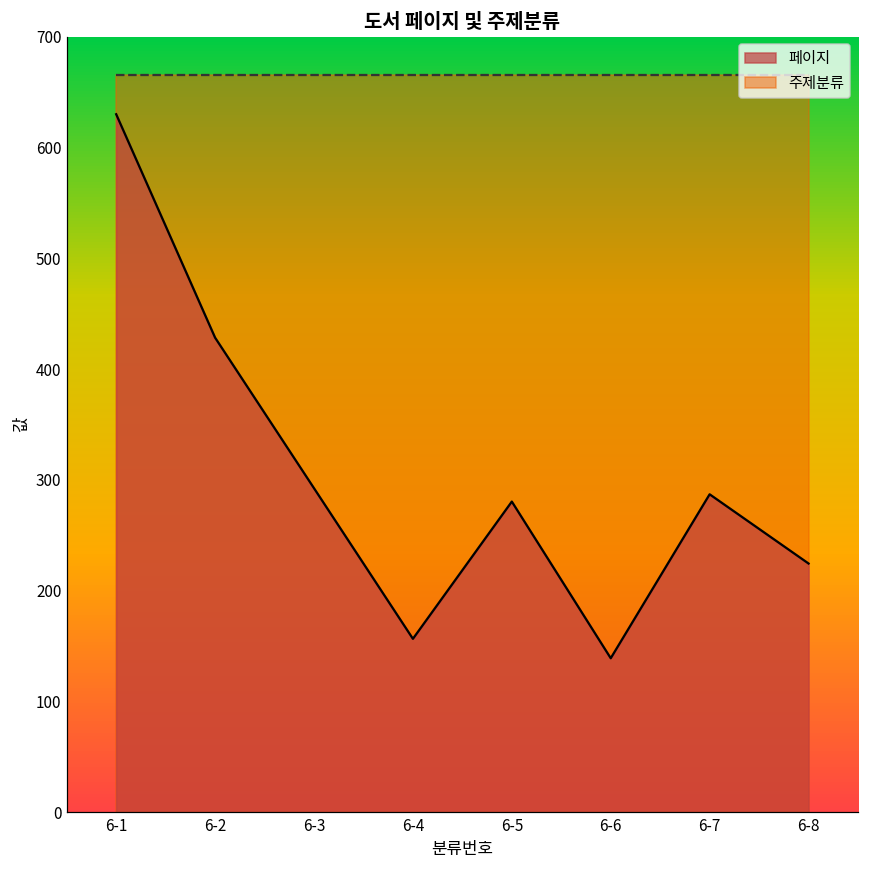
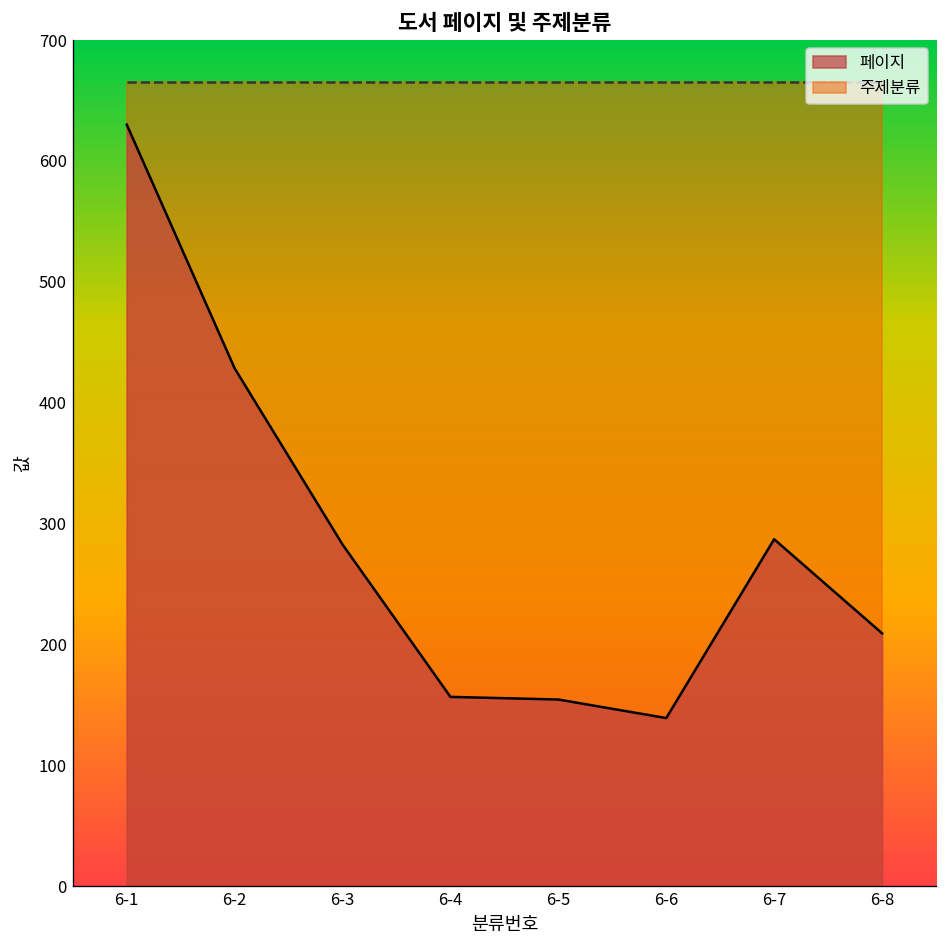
페이지, 6-3: 293 -> 283
페이지, 6-5: 280 -> 154
페이지, 6-8: 225 -> 209
